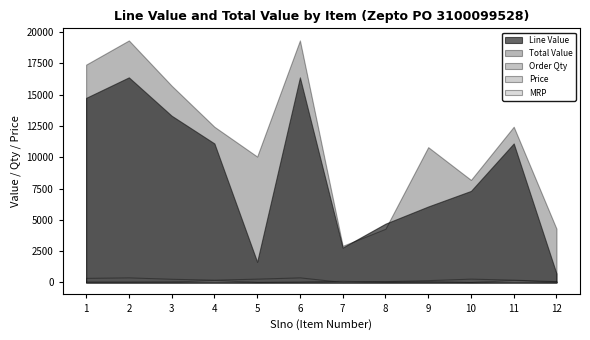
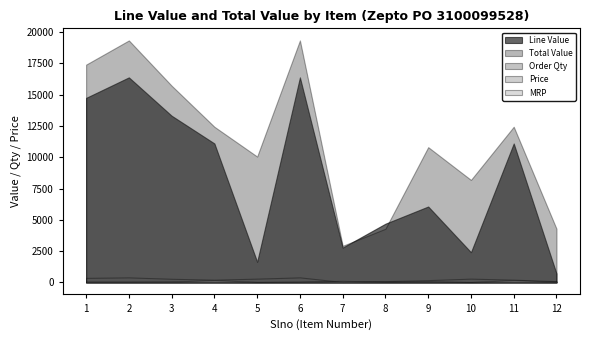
Line Value, 10: 7300 -> 2400
